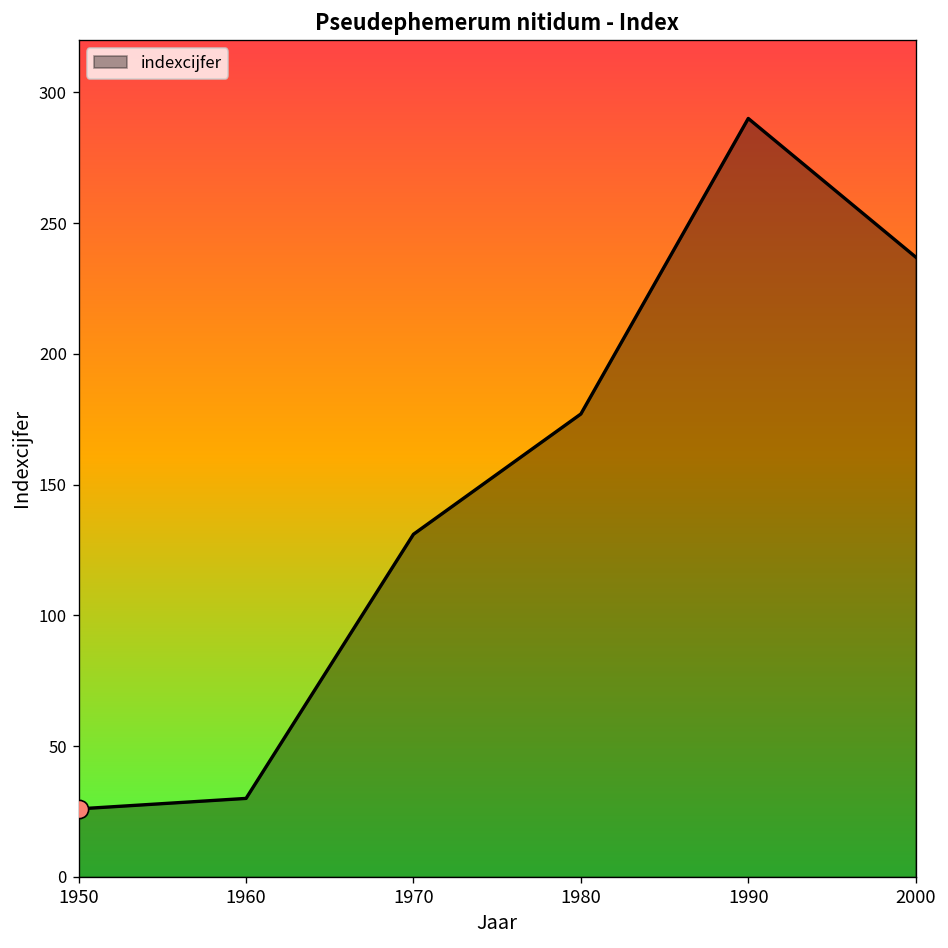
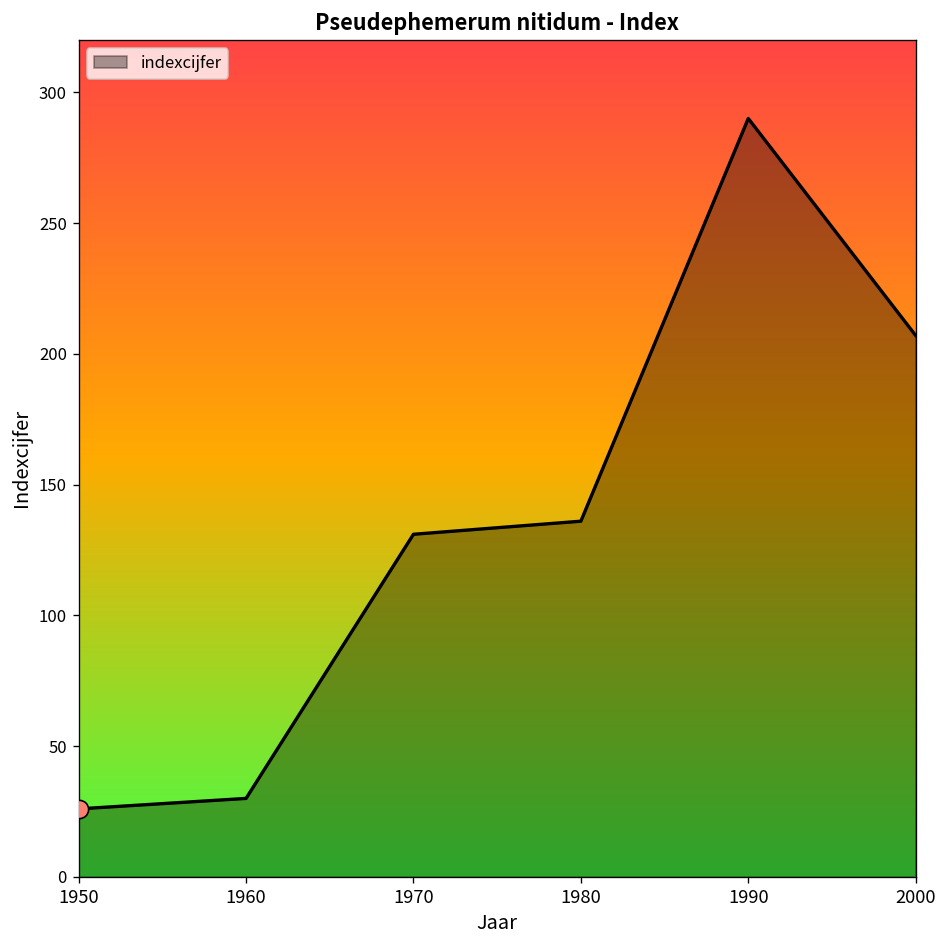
indexcijfer, 1980: 177 -> 136
indexcijfer, 2000: 237 -> 207
